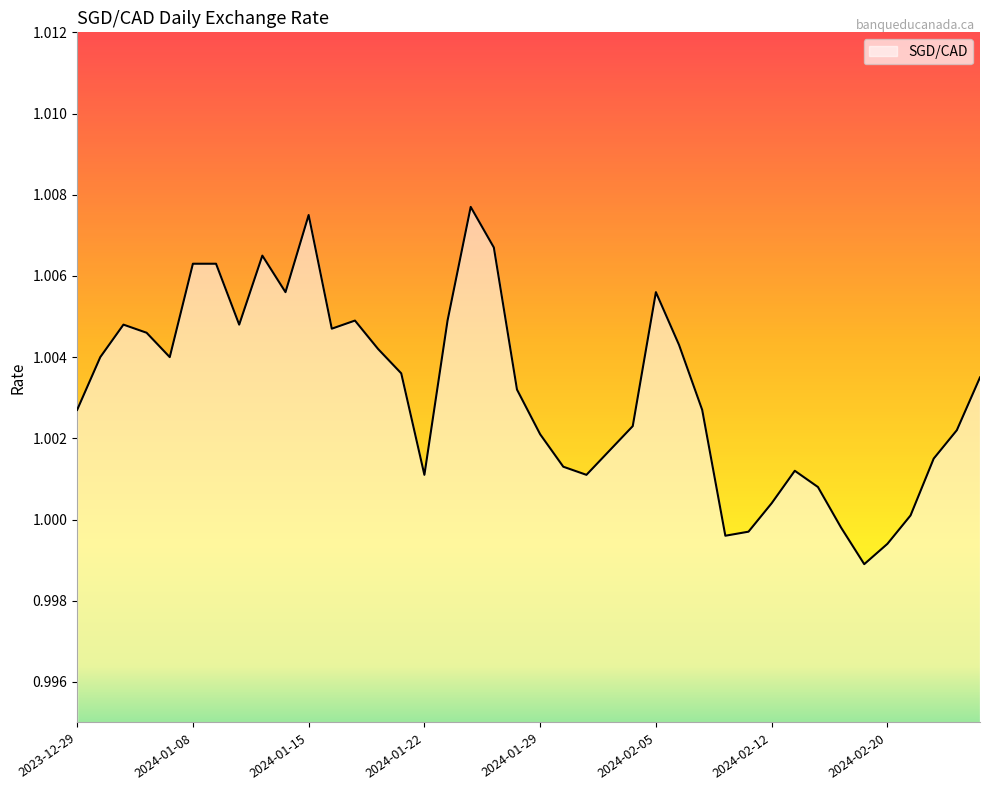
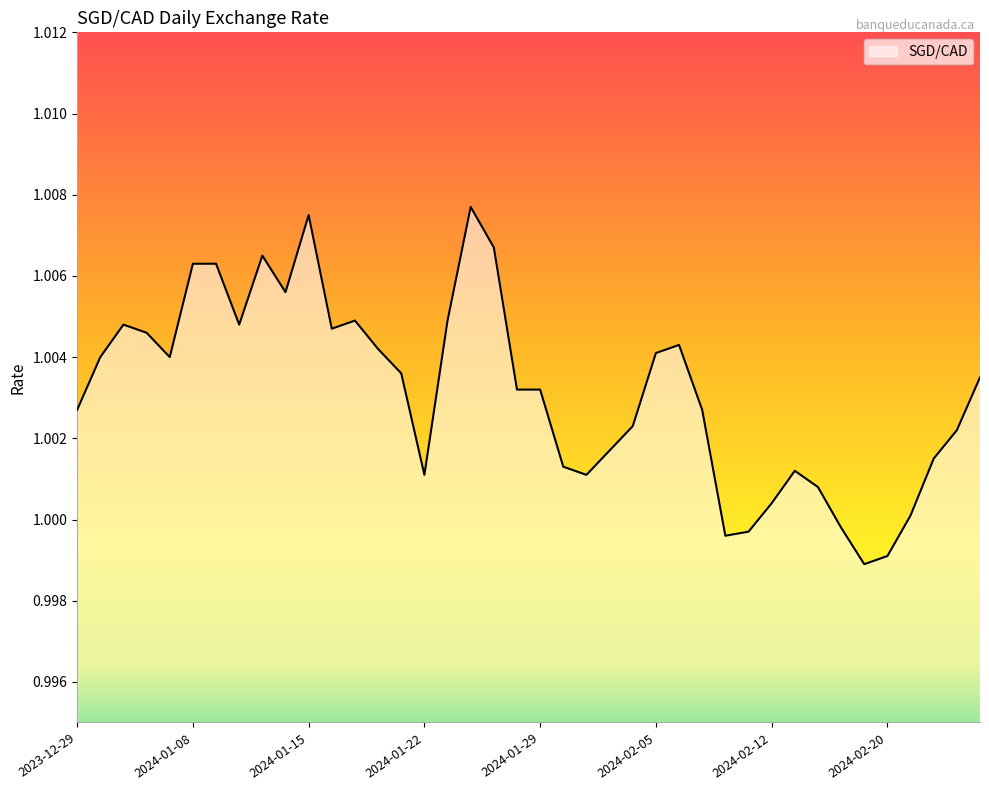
2024-01-29: 1.0021 -> 1.0032
2024-02-05: 1.0056 -> 1.0041
2024-02-20: 0.9994 -> 0.9991
